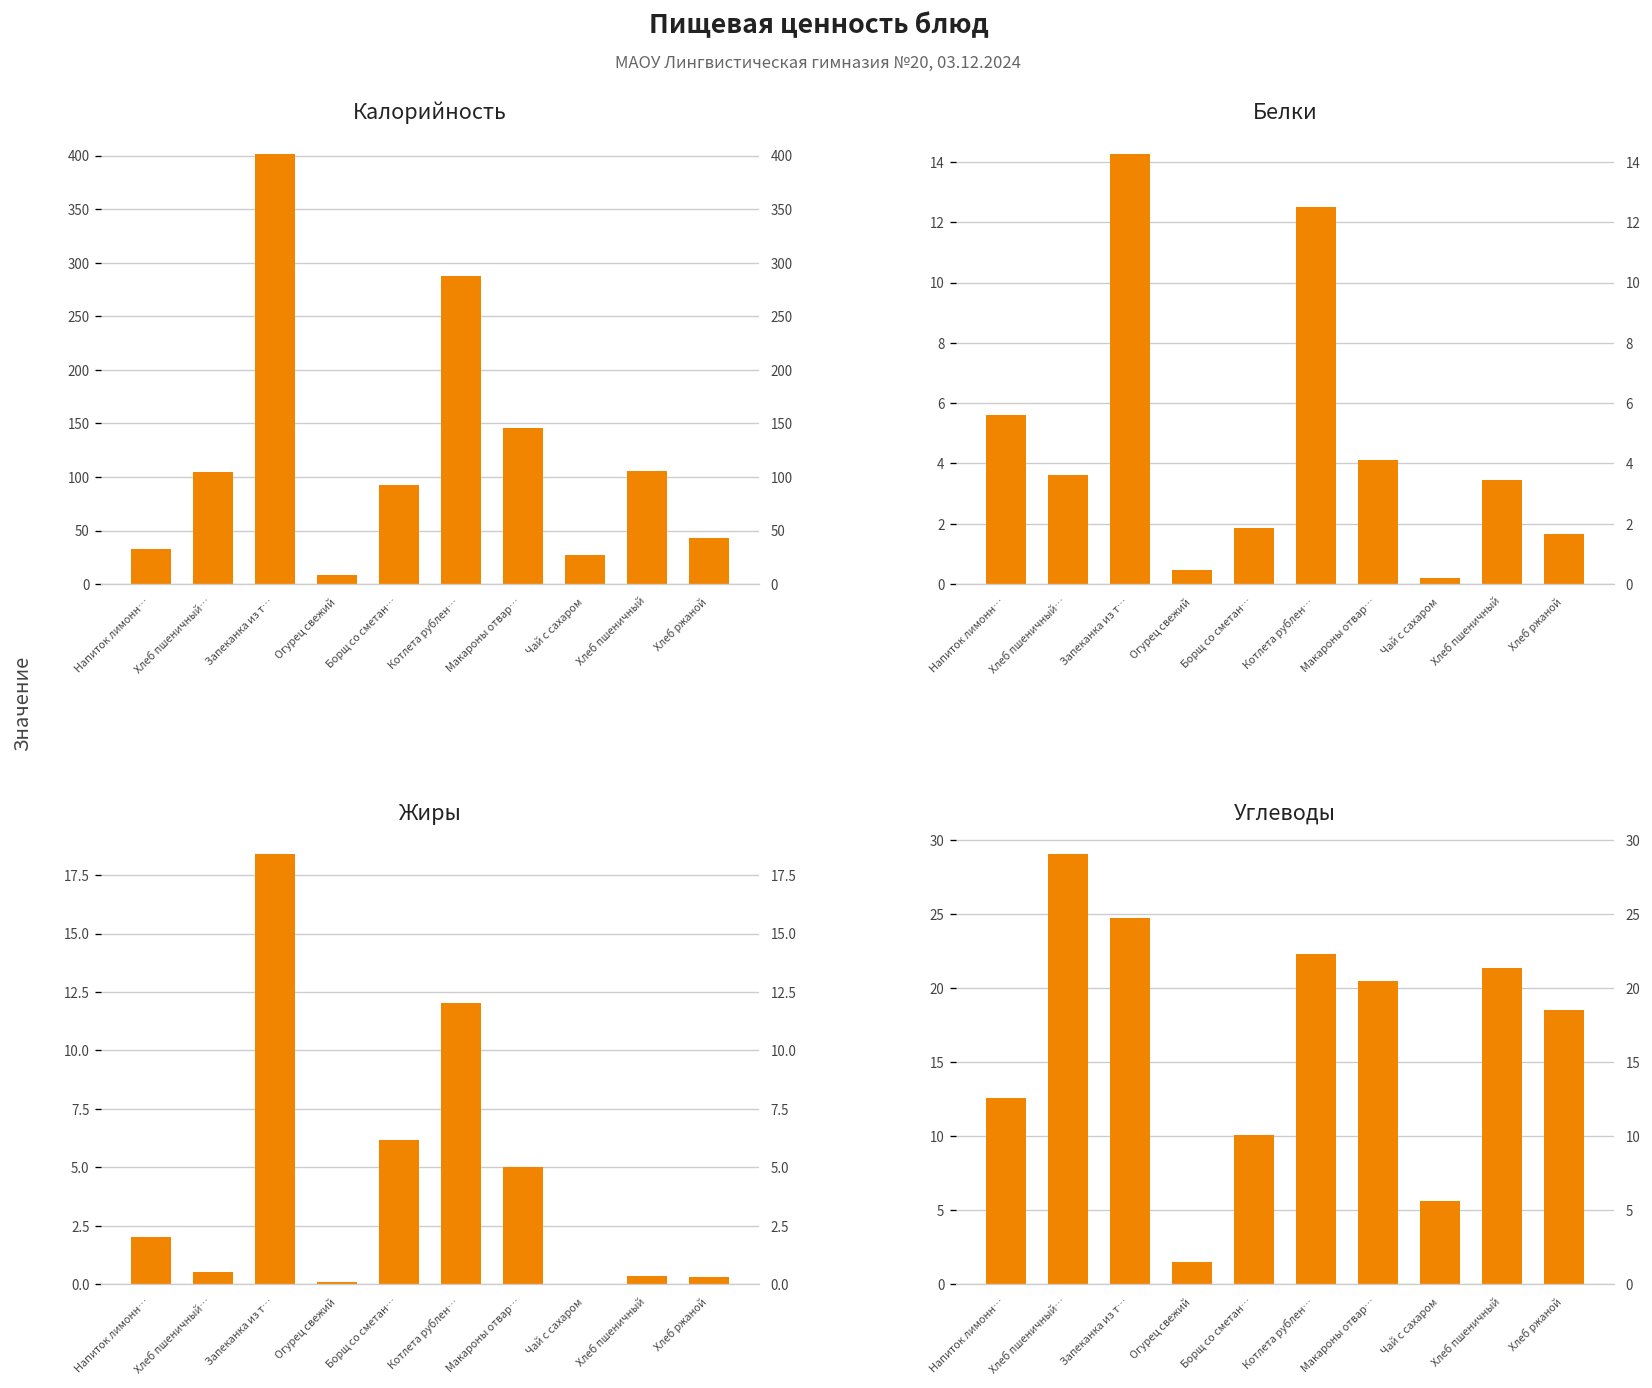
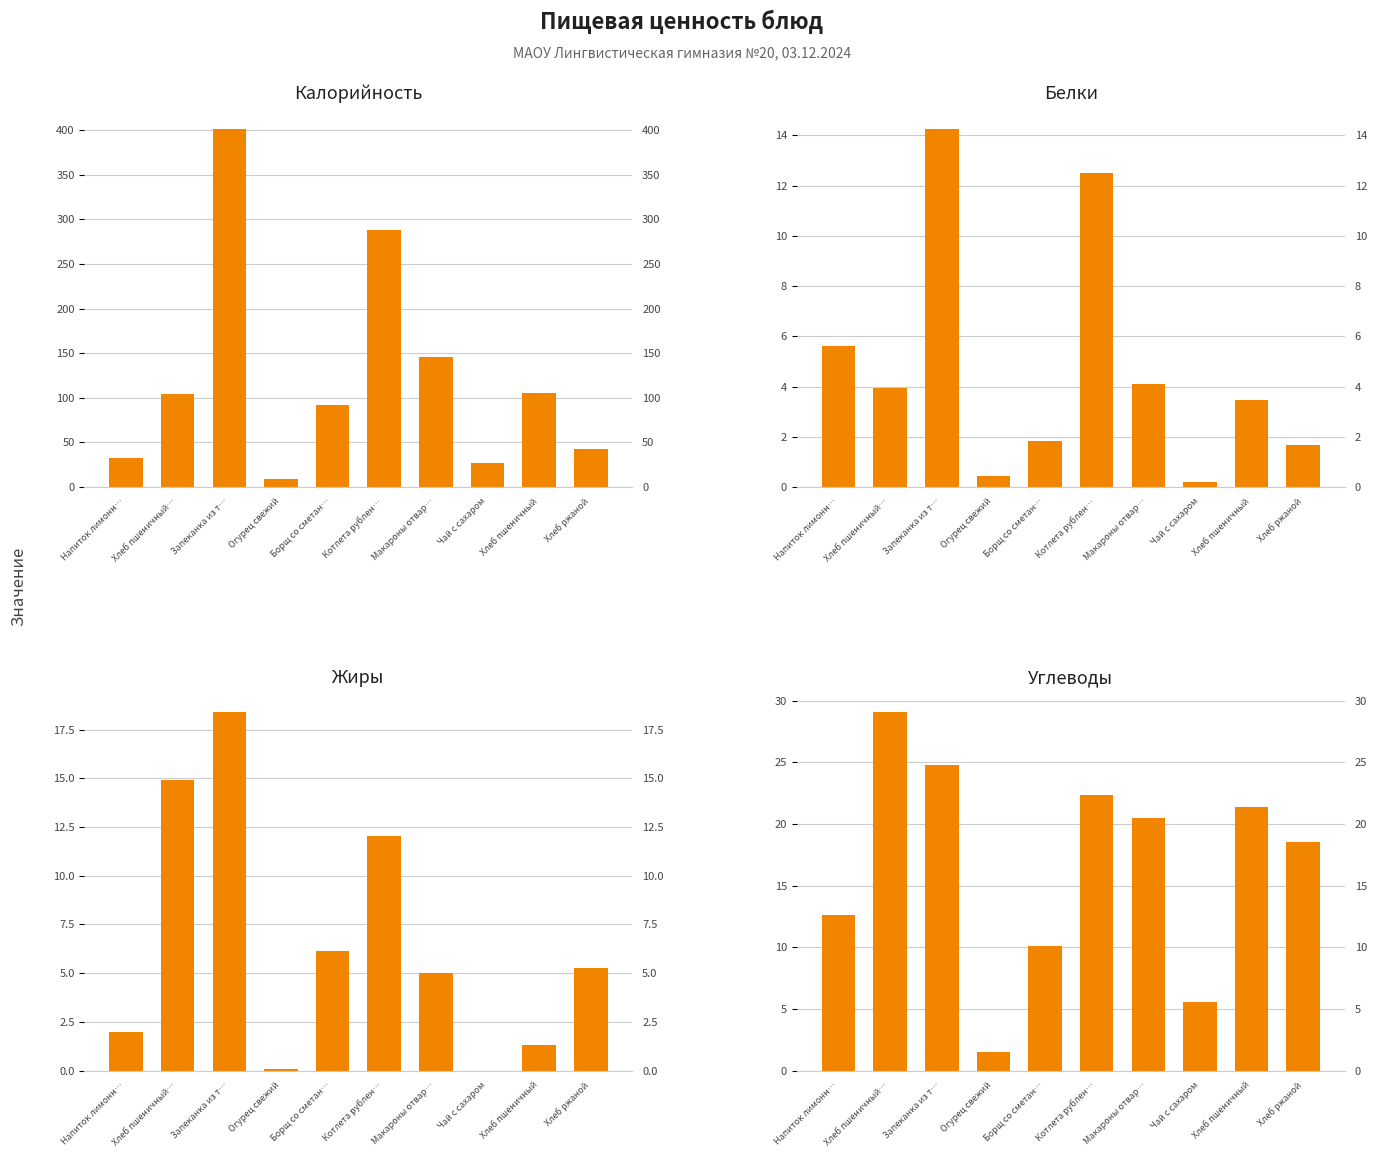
Белки, Хлеб пшеничный…: 3.6 -> 4.0
Жиры, Хлеб пшеничный…: 0.5 -> 14.9
Жиры, Хлеб пшеничный: 0.4 -> 1.3
Жиры, Хлеб ржаной: 0.3 -> 5.3
